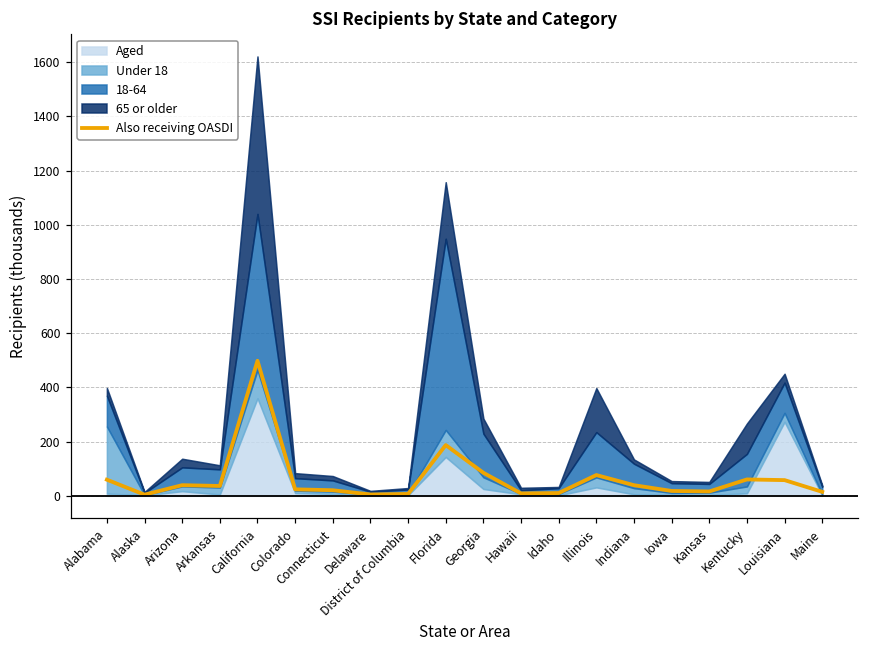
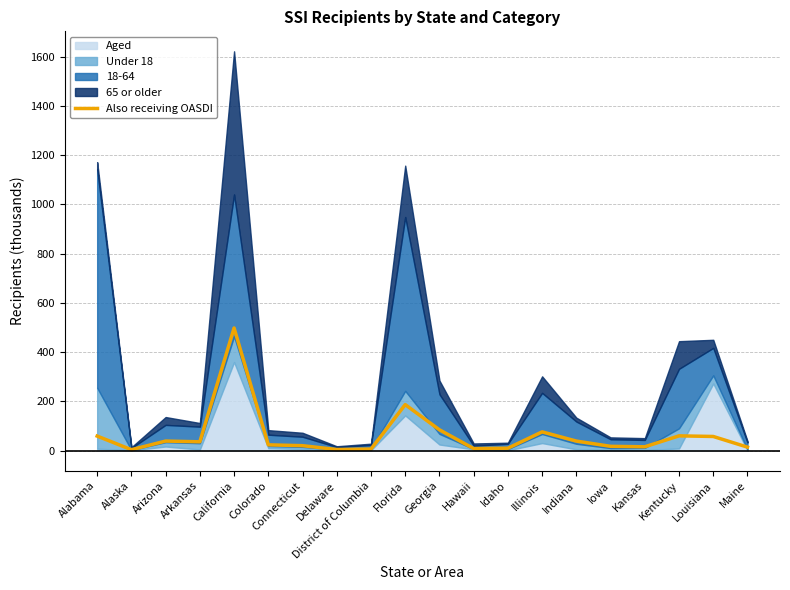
18-64, Alabama: 110 -> 890
65 or older, Illinois: 160 -> 70
Under 18, Kentucky: 30 -> 80
18-64, Kentucky: 120 -> 240
